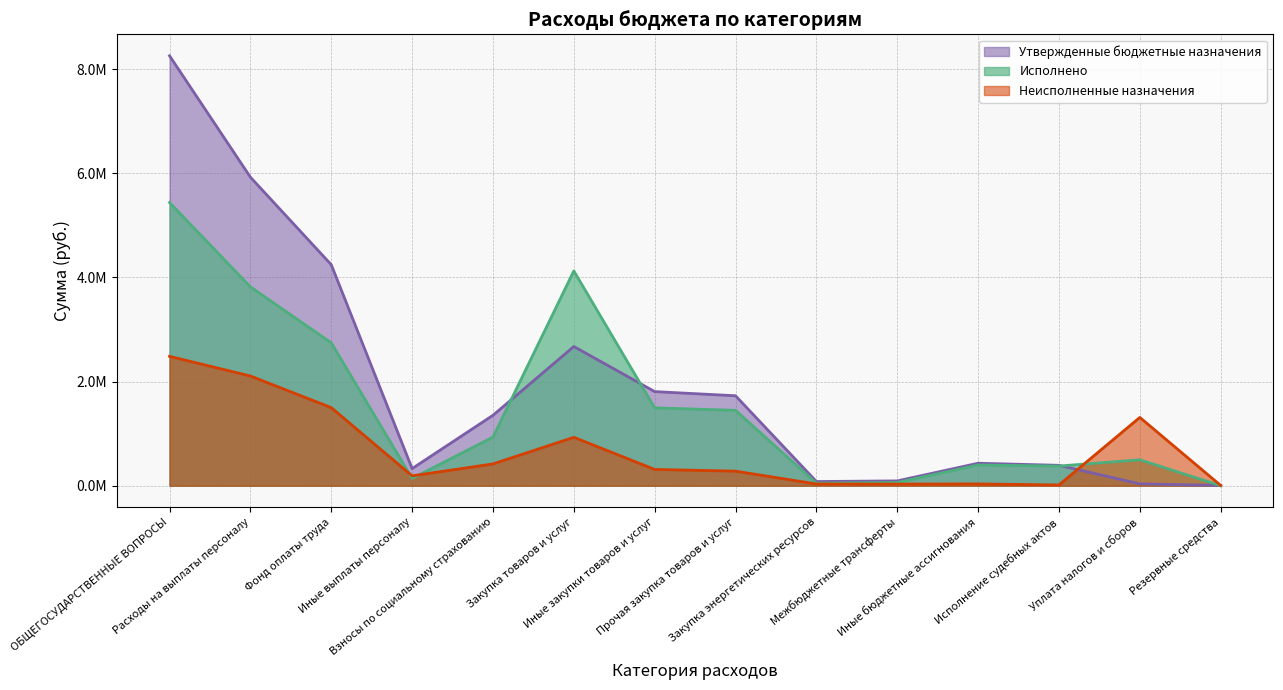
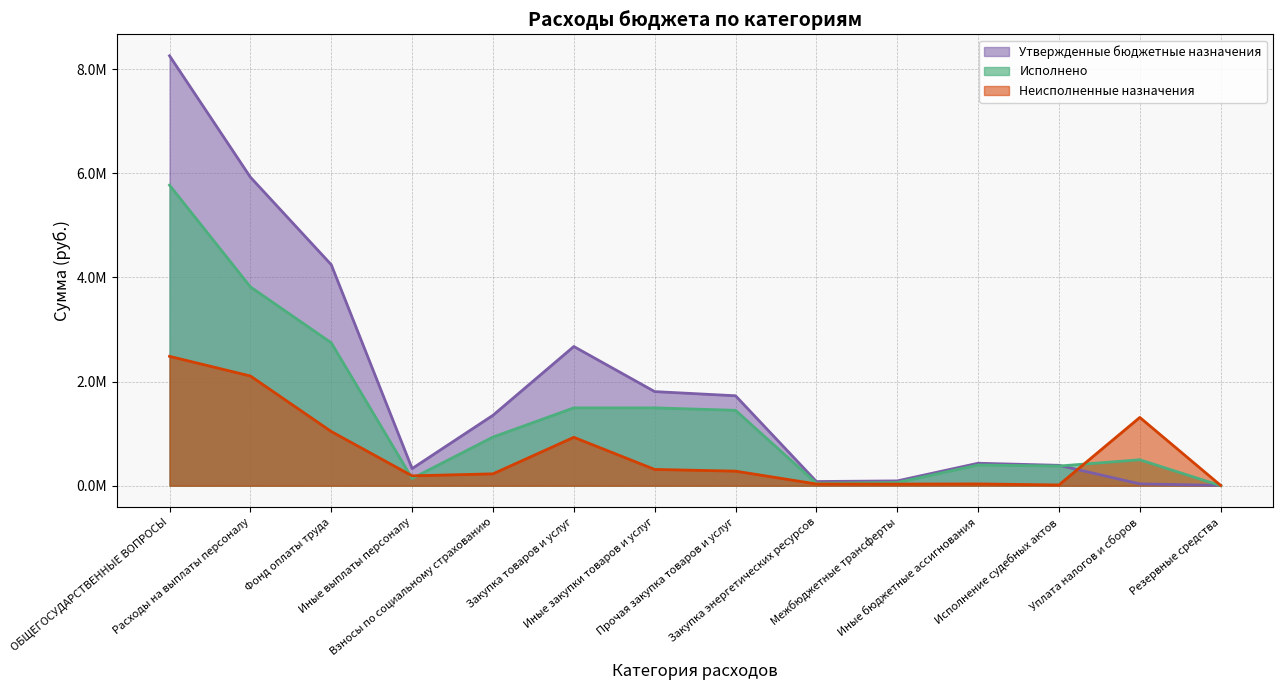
Исполнено, ОБЩЕГОСУДАРСТВЕННЫЕ ВОПРОСЫ: 5400000 -> 5800000
Неисполненные назначения, Фонд оплаты труда: 1500000 -> 1000000
Неисполненные назначения, Взносы по социальному страхованию: 400000 -> 200000
Исполнено, Закупка товаров и услуг: 4100000 -> 1500000
